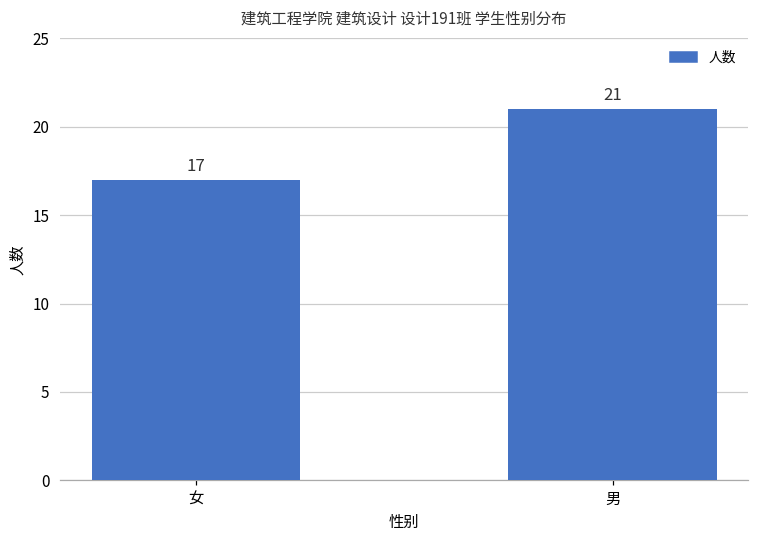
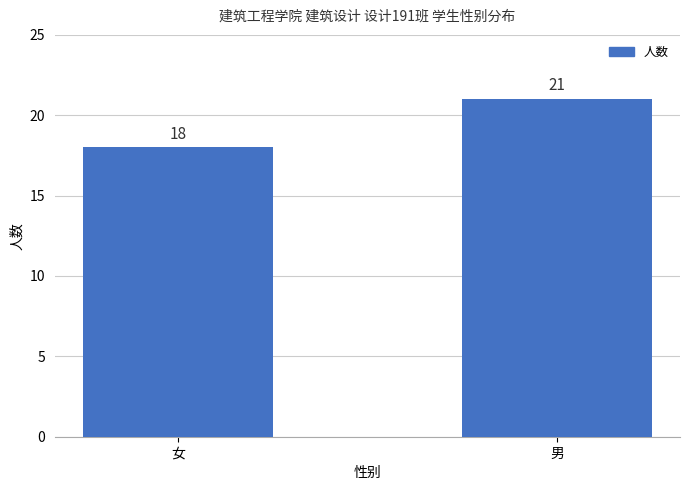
女: 17 -> 18
